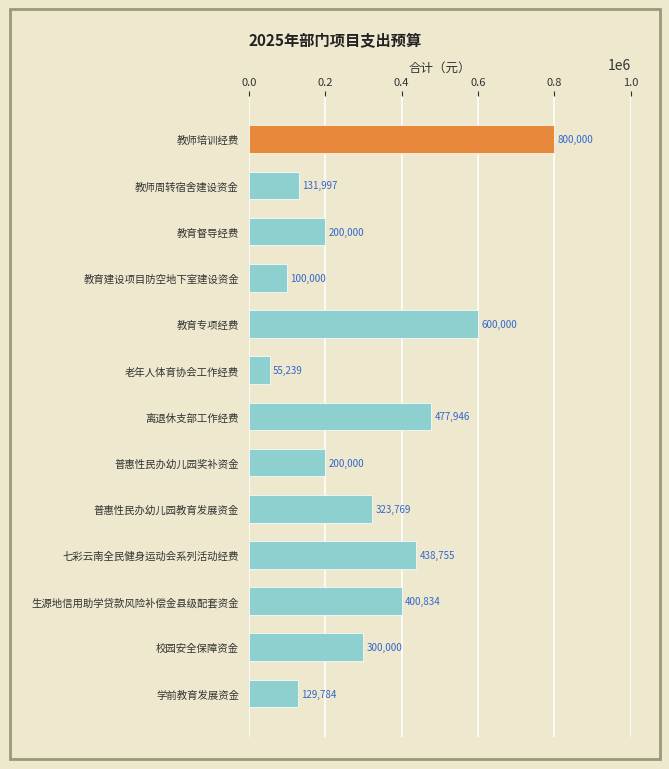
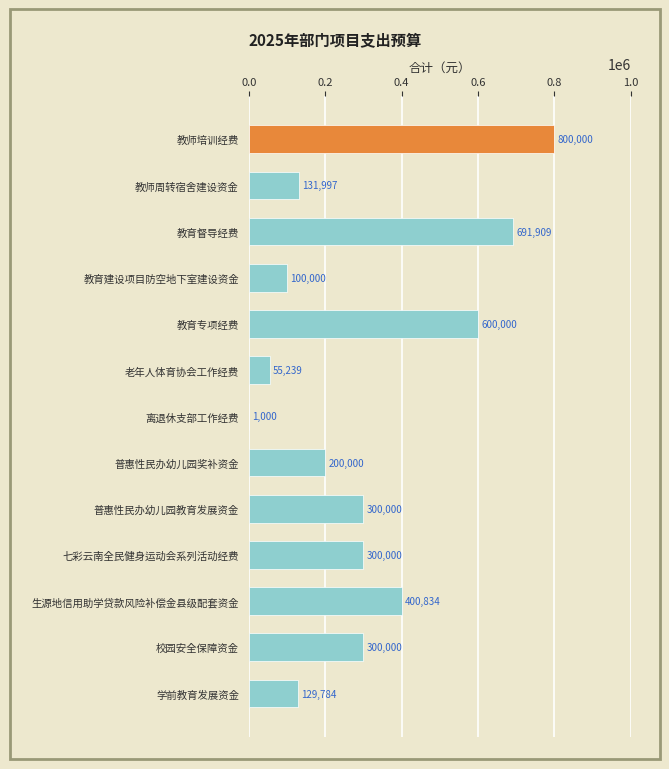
教育督导经费: 200,000 -> 691,909
离退休支部工作经费: 477,946 -> 1,000
普惠性民办幼儿园教育发展资金: 323,769 -> 300,000
七彩云南全民健身运动会系列活动经费: 438,755 -> 300,000
